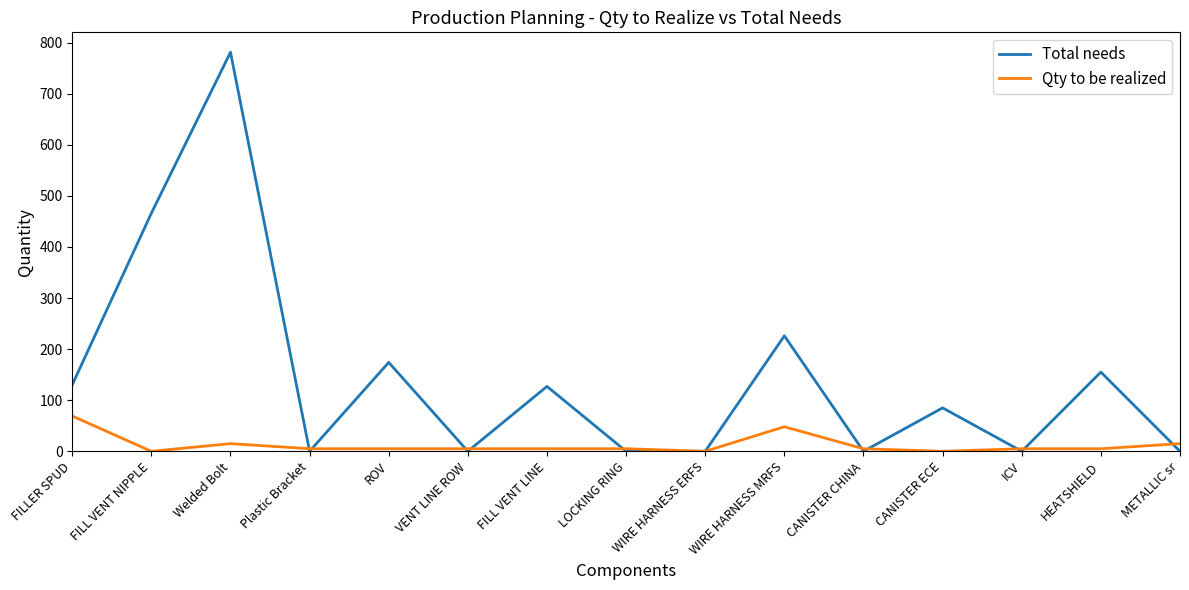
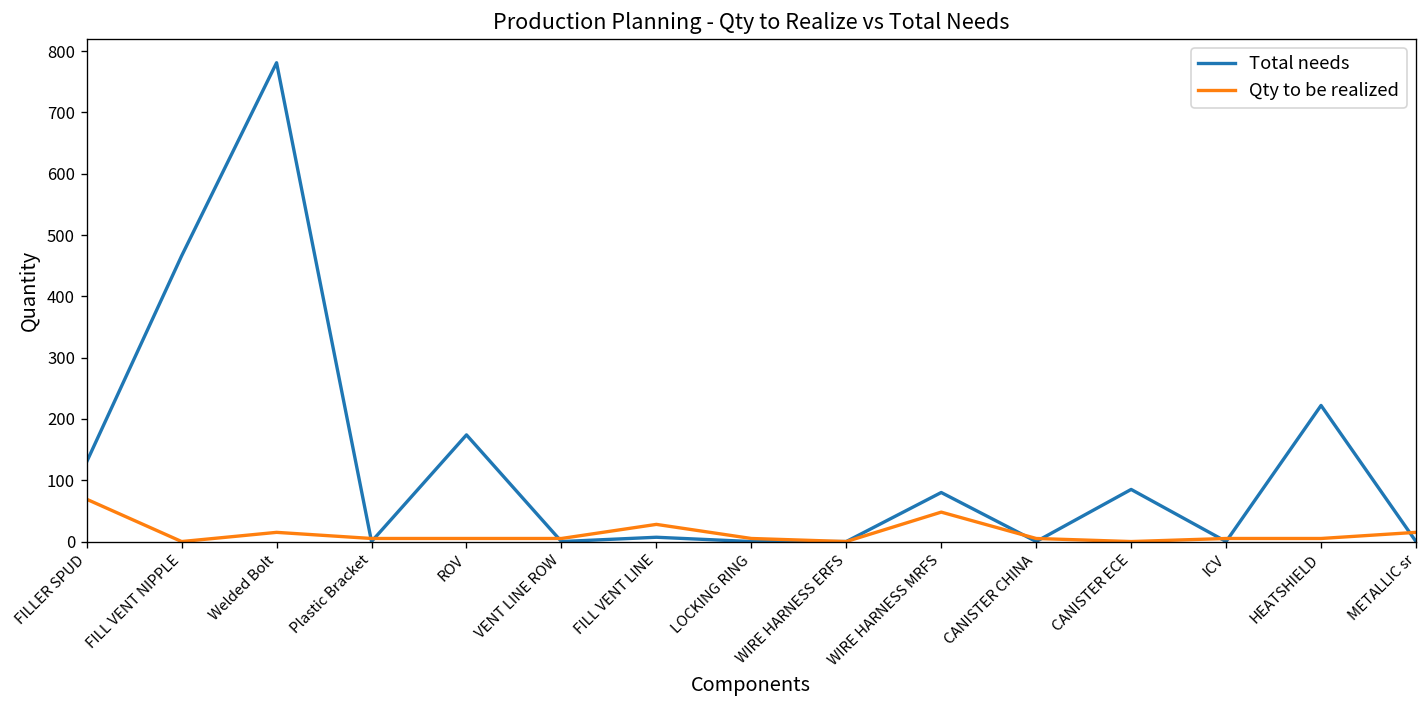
Total needs, FILL VENT LINE: 130 -> 10
Qty to be realized, FILL VENT LINE: 10 -> 30
Total needs, WIRE HARNESS MRFS: 230 -> 80
Total needs, HEATSHIELD: 160 -> 220
